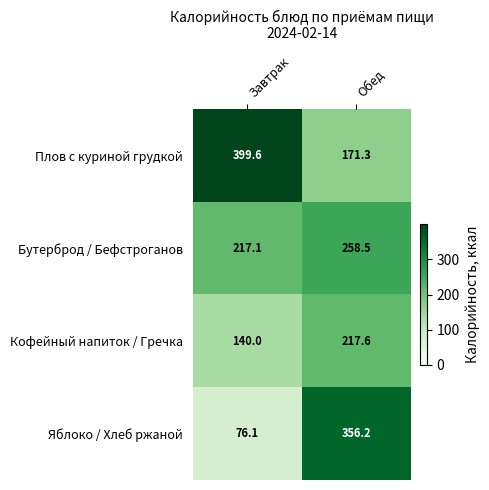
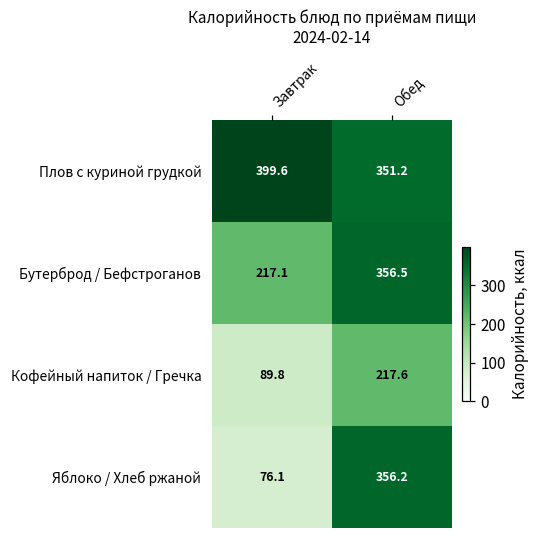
Плов с куриной грудкой, Обед: 171.3 -> 351.2
Бутерброд / Бефстроганов, Обед: 258.5 -> 356.5
Кофейный напиток / Гречка, Завтрак: 140.0 -> 89.8
